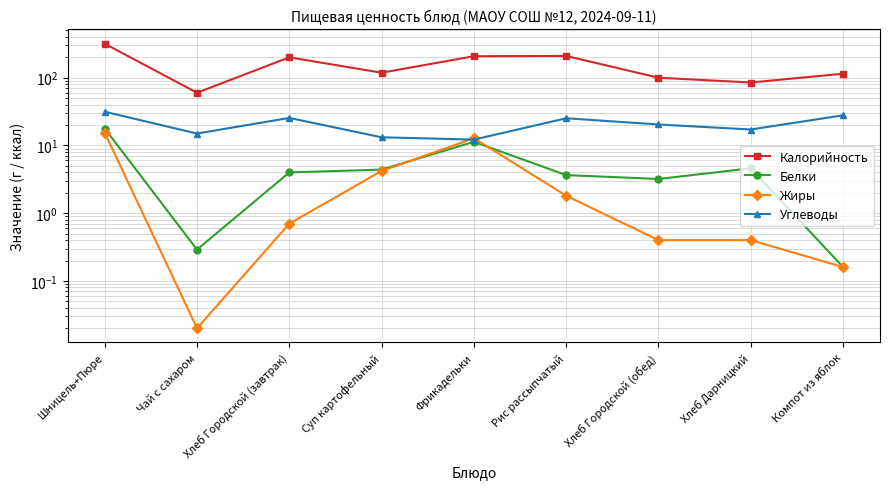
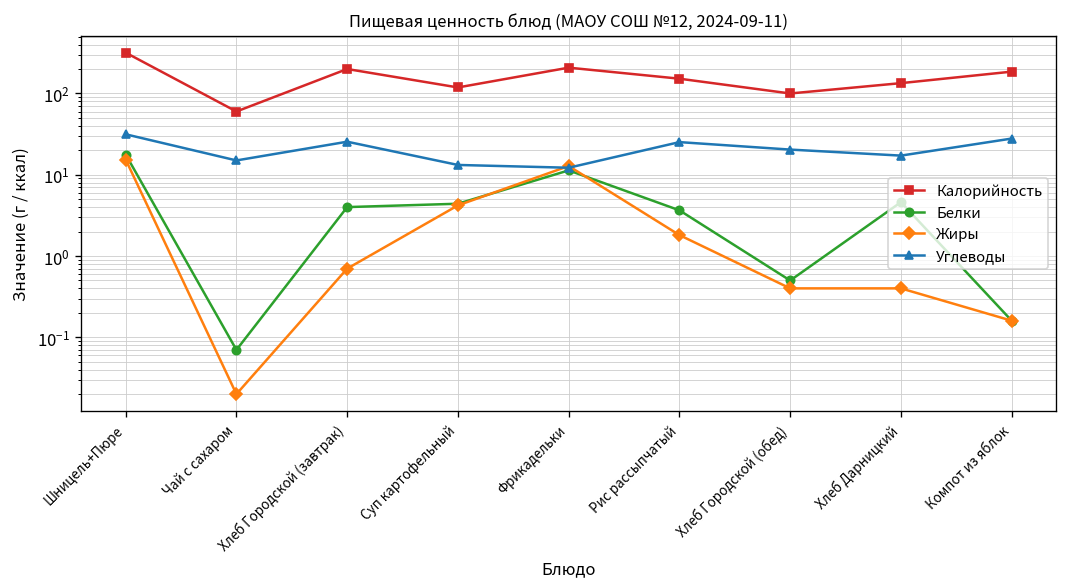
Белки, Чай с сахаром: 0.29 -> 0.07
Калорийность, Рис рассыпчатый: 210 -> 150
Белки, Хлеб Городской (обед): 3 -> 0.5
Калорийность, Хлеб Дарницкий: 90 -> 130
Калорийность, Компот из яблок: 110 -> 190
